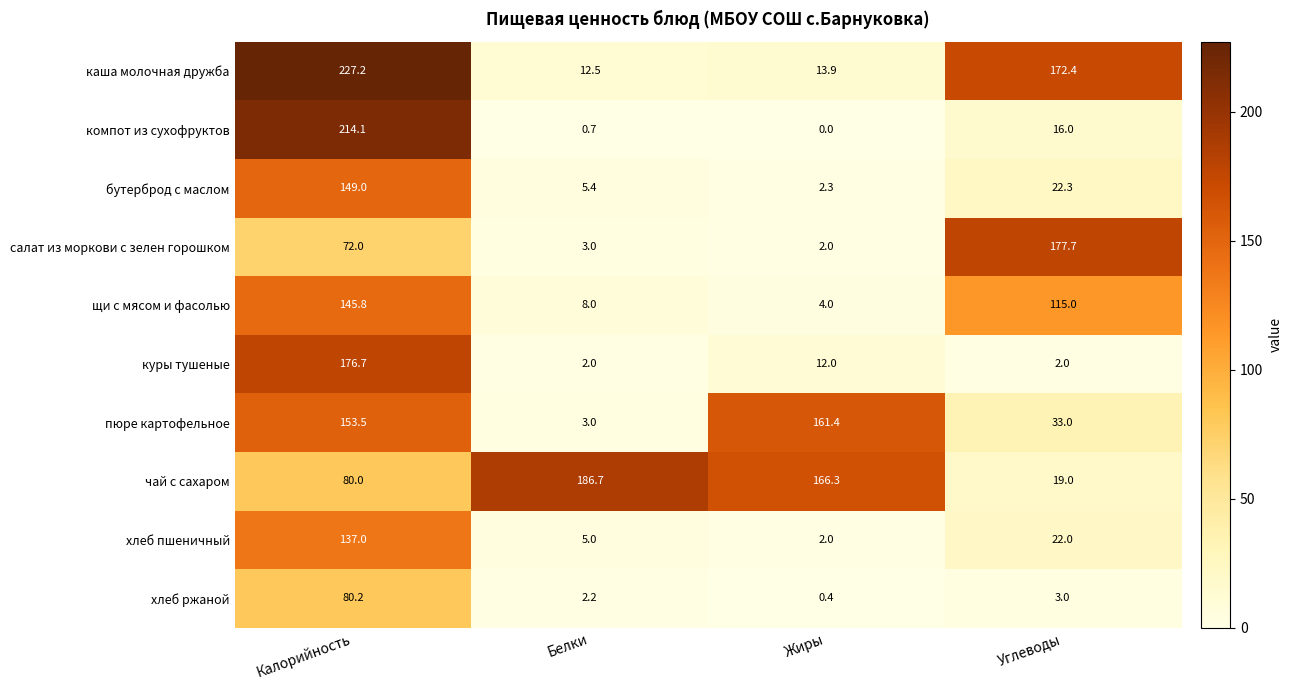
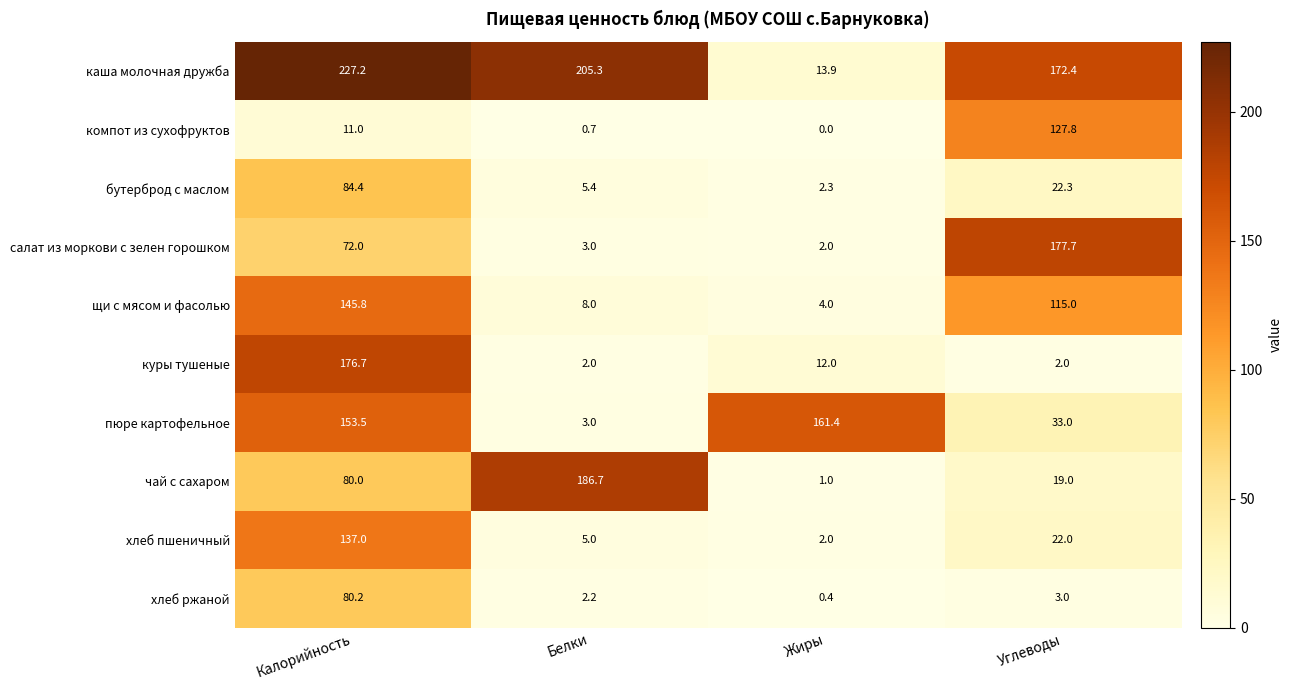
каша молочная дружба, Белки: 12.5 -> 205.3
компот из сухофруктов, Калорийность: 214.1 -> 11.0
компот из сухофруктов, Углеводы: 16.0 -> 127.8
бутерброд с маслом, Калорийность: 149.0 -> 84.4
чай с сахаром, Жиры: 166.3 -> 1.0
